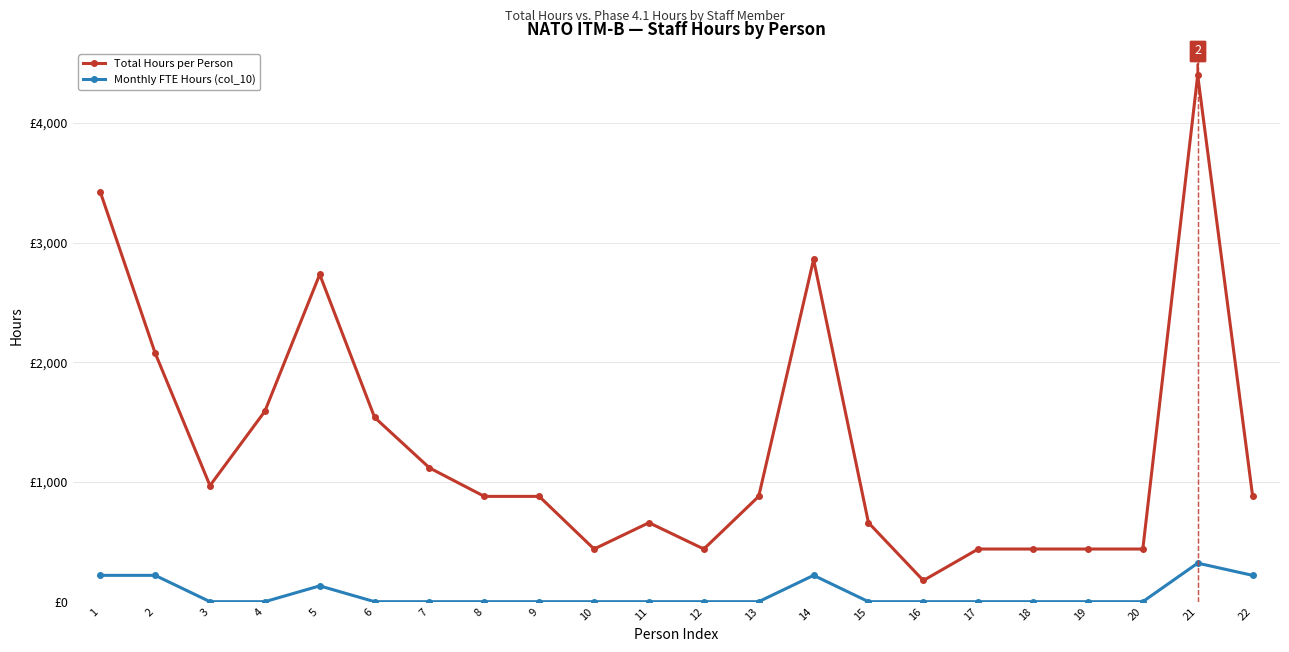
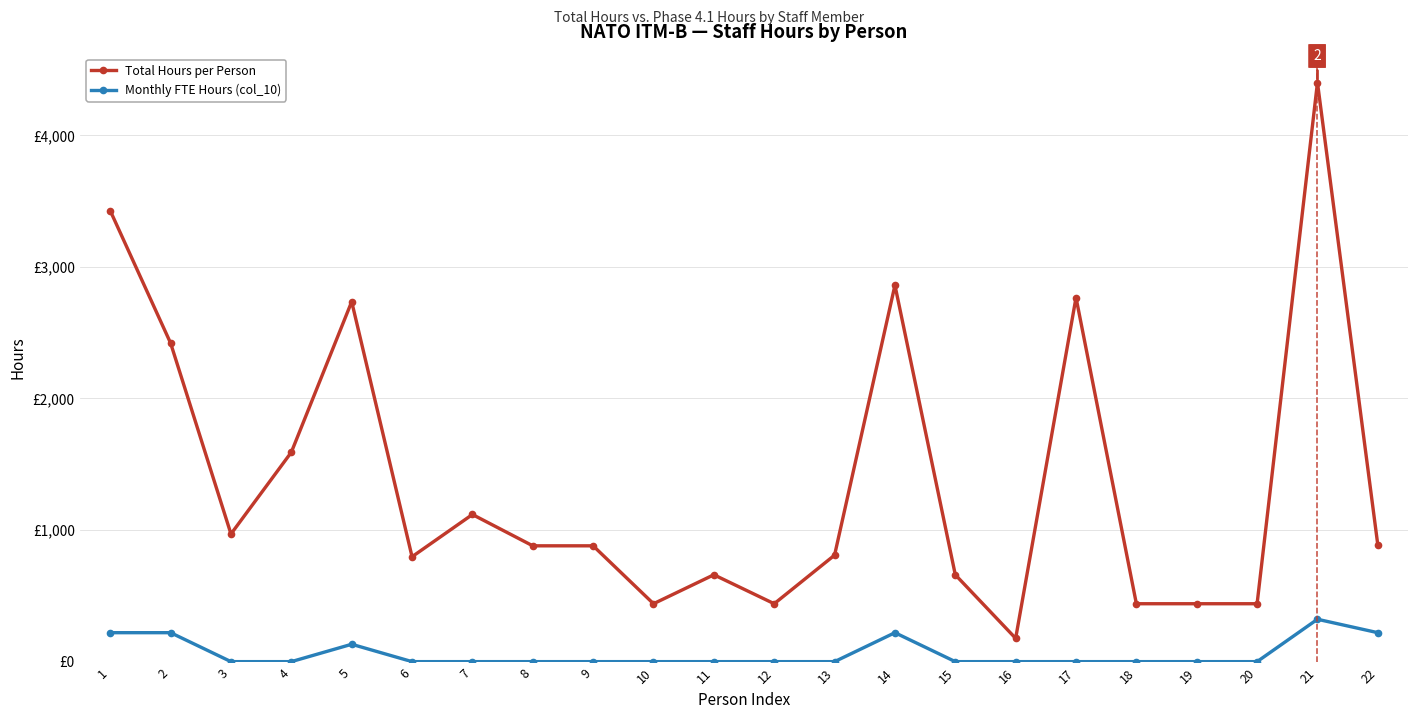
Total Hours per Person, 2: £2,080 -> £2,420
Total Hours per Person, 6: £1,540 -> £800
Total Hours per Person, 13: £880 -> £810
Total Hours per Person, 17: £440 -> £2,770
